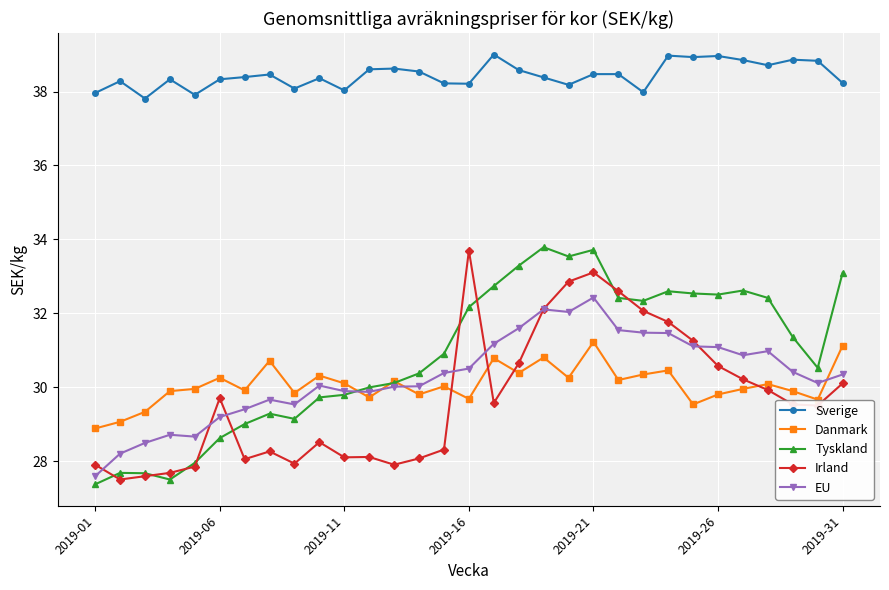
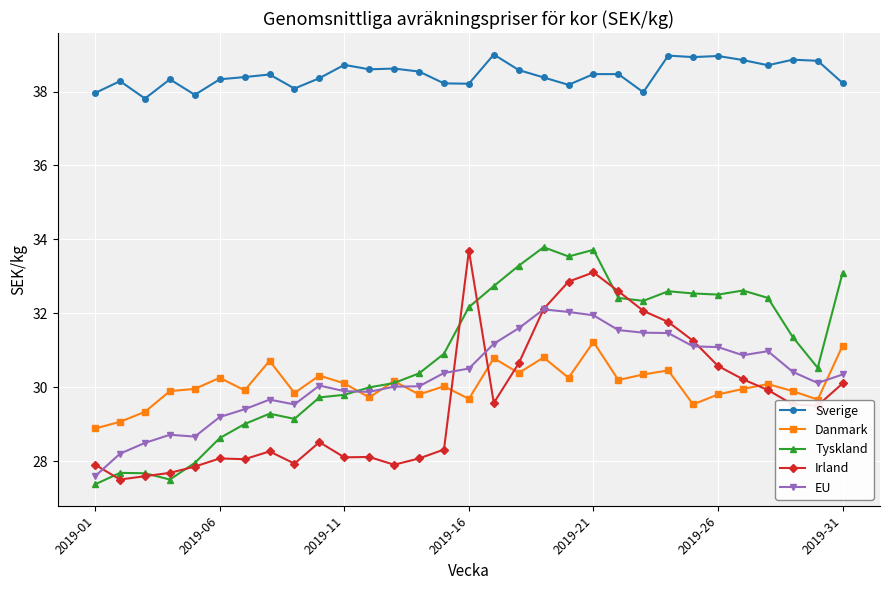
Irland, 2019-06: 29.7 -> 28.1
Sverige, 2019-11: 38.0 -> 38.7
EU, 2019-21: 32.4 -> 32.0
